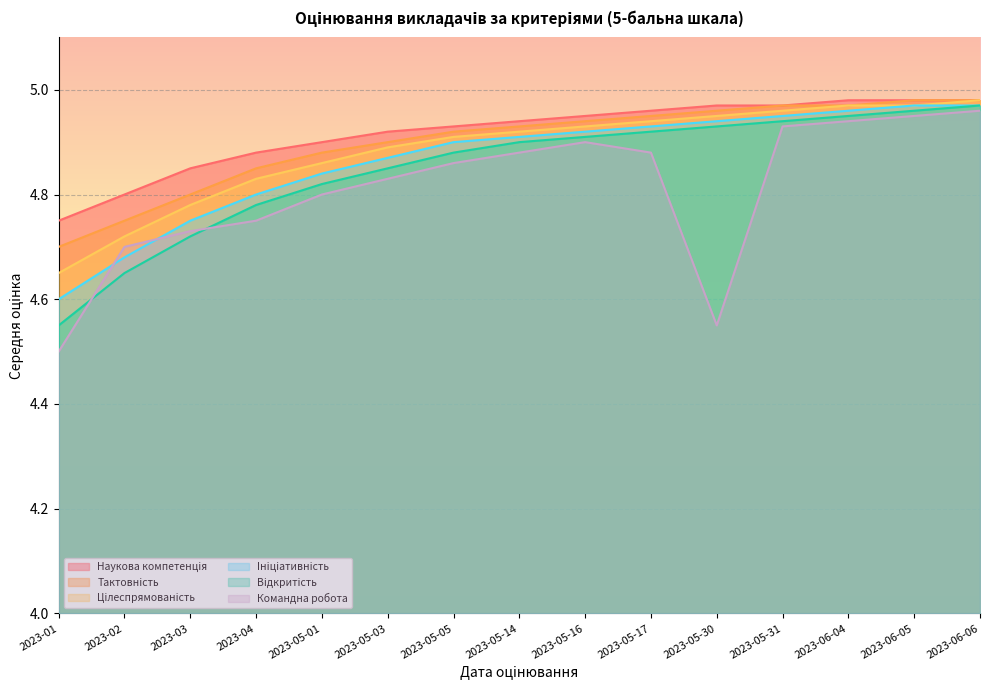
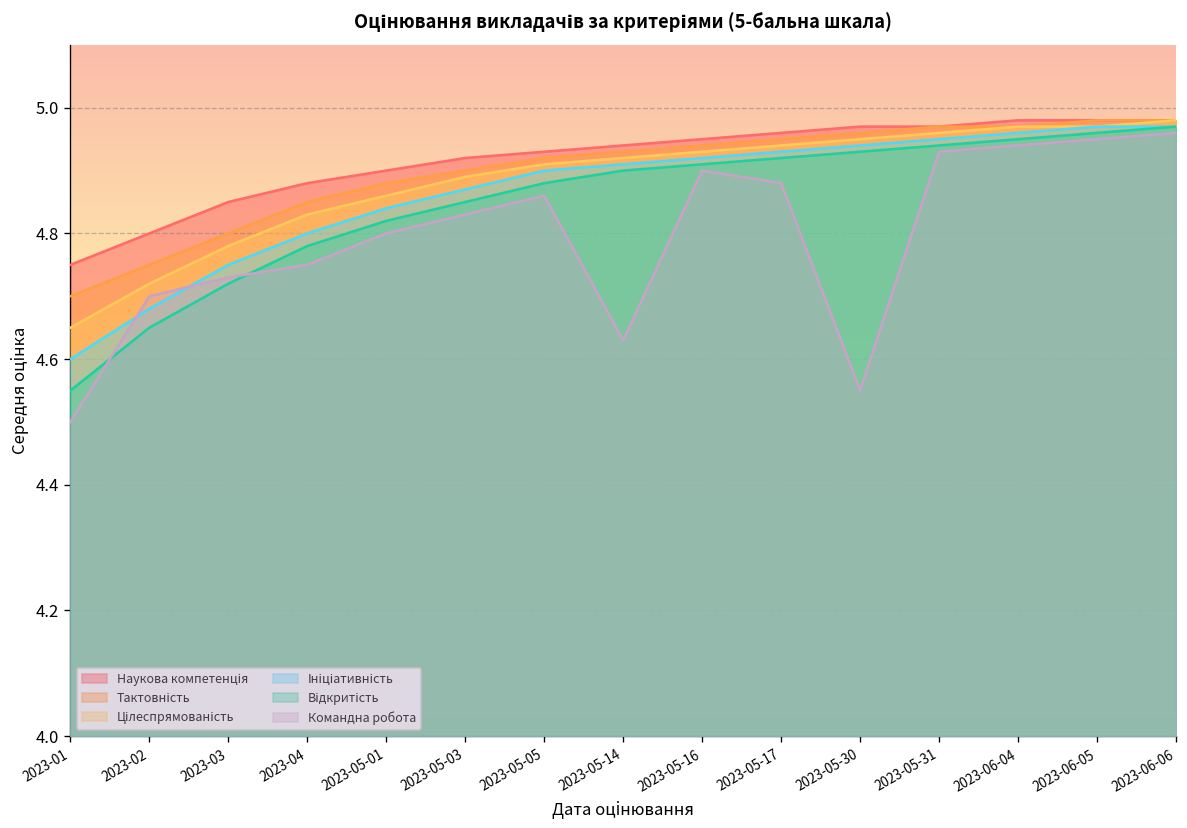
Командна робота, 2023-05-14: 4.88 -> 4.63
